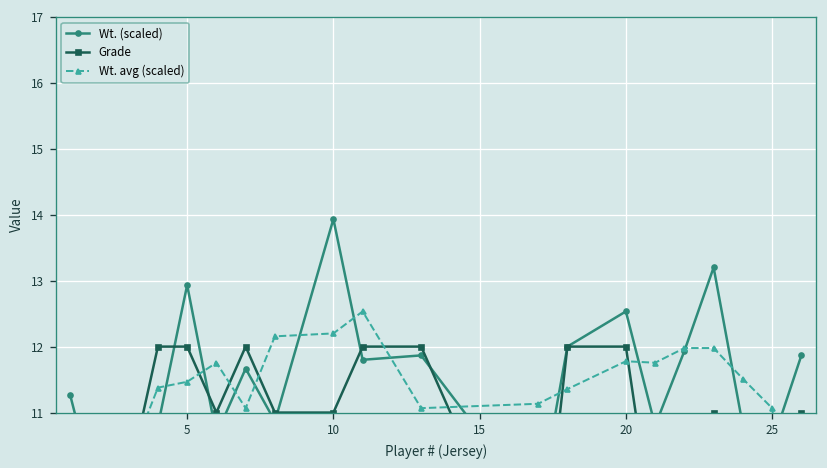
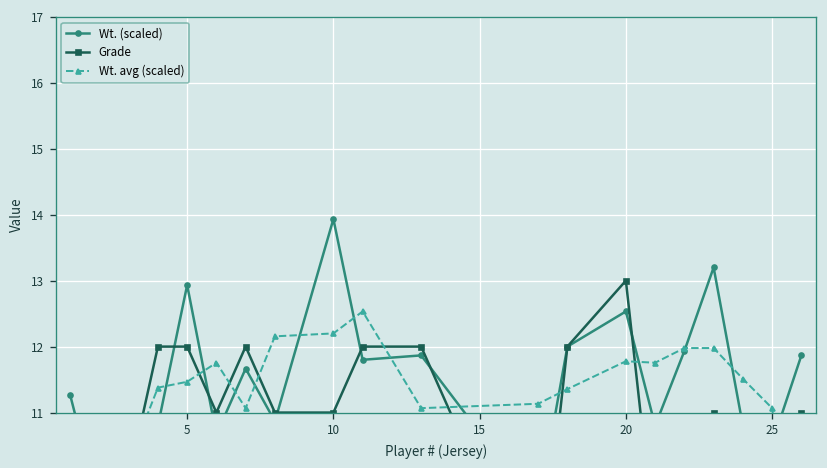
Grade, 20: 12 -> 13
